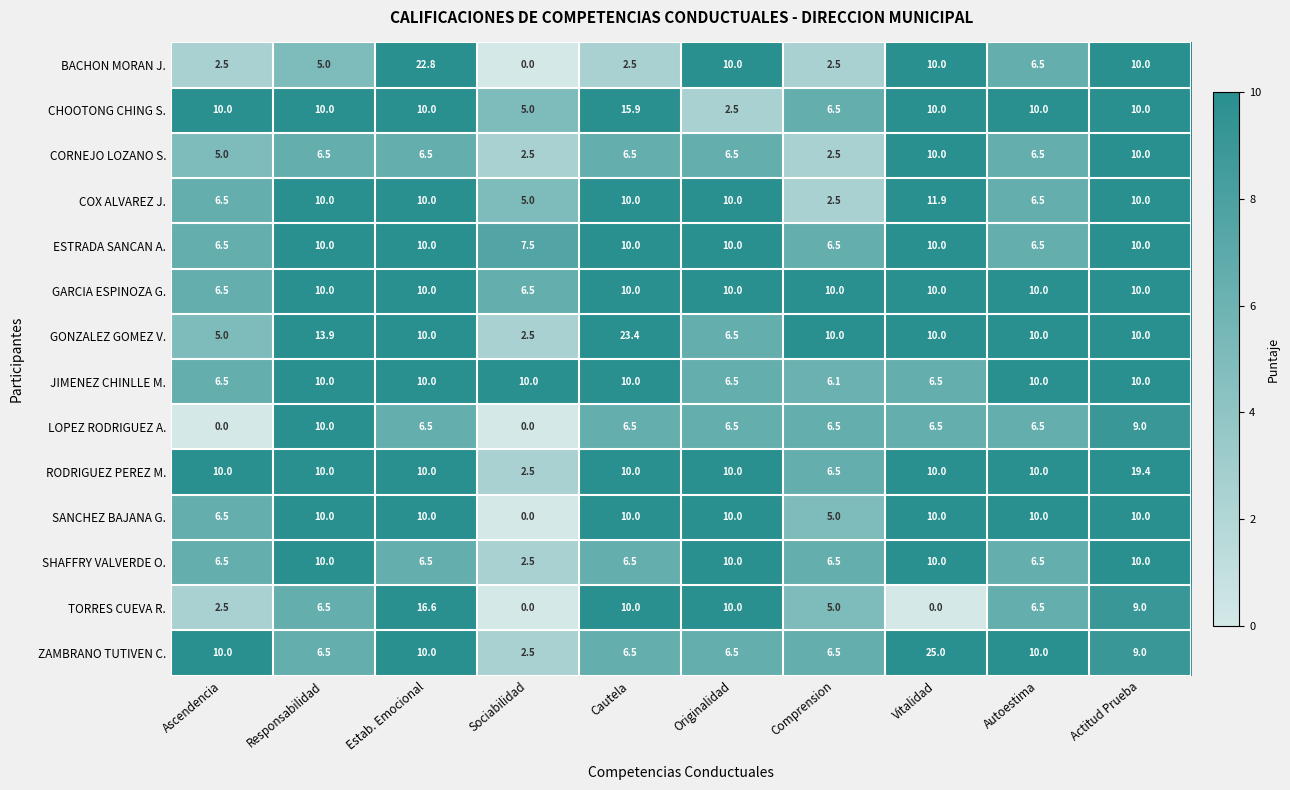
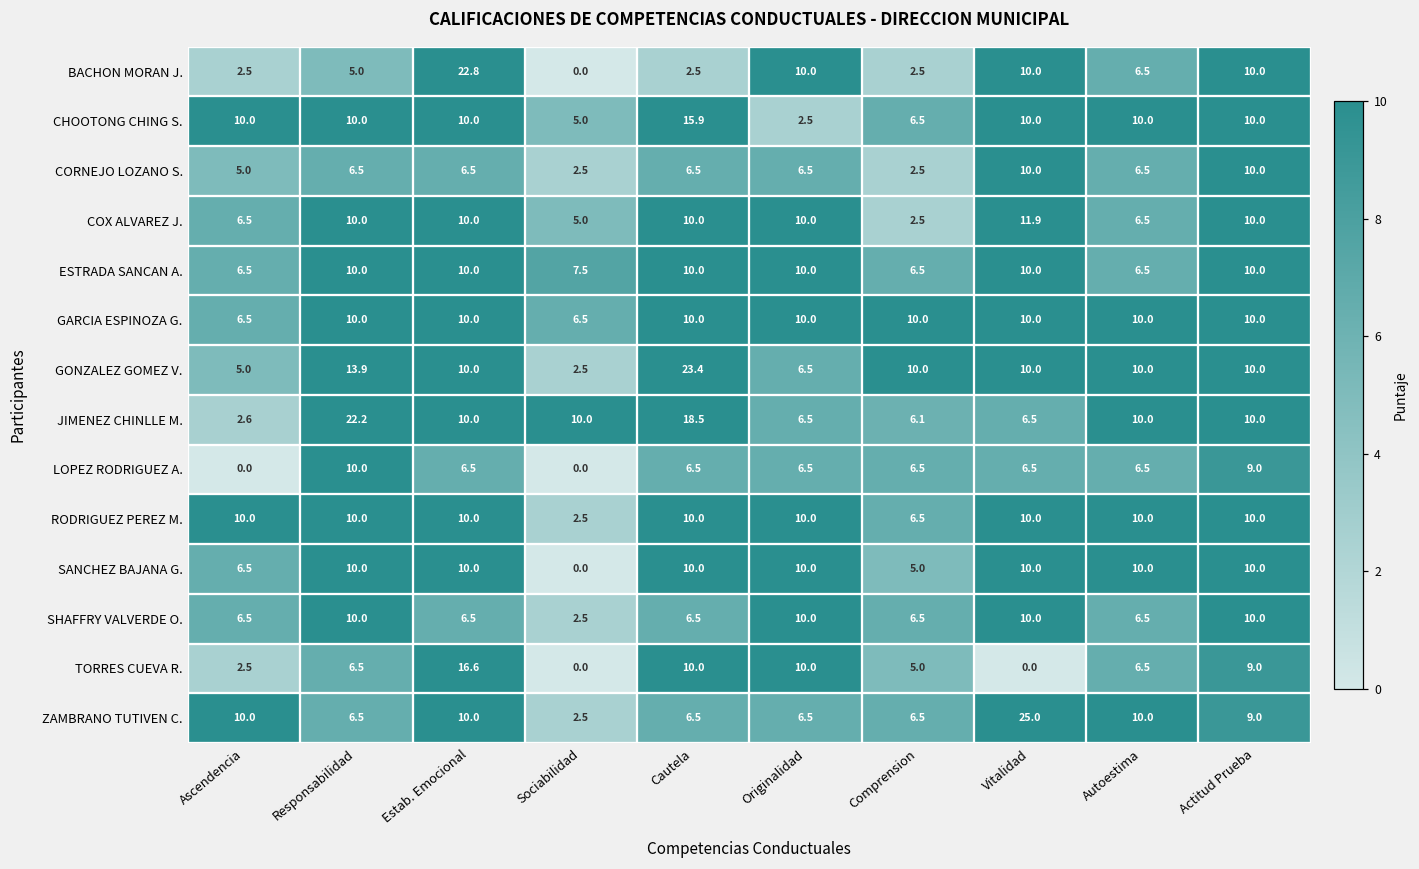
JIMENEZ CHINLLE M., Ascendencia: 6.5 -> 2.6
JIMENEZ CHINLLE M., Responsabilidad: 10.0 -> 22.2
JIMENEZ CHINLLE M., Cautela: 10.0 -> 18.5
RODRIGUEZ PEREZ M., Actitud Prueba: 19.4 -> 10.0
